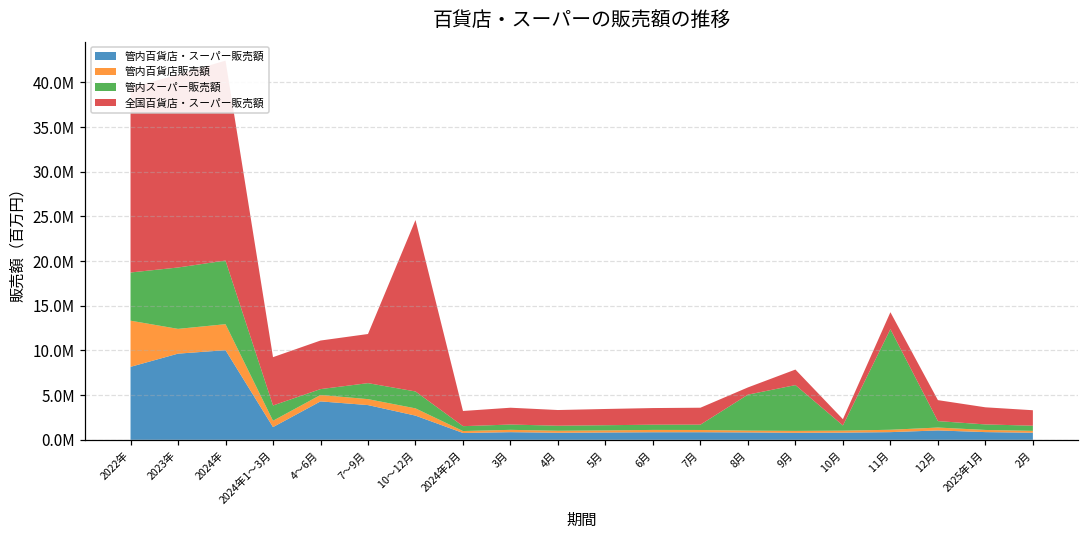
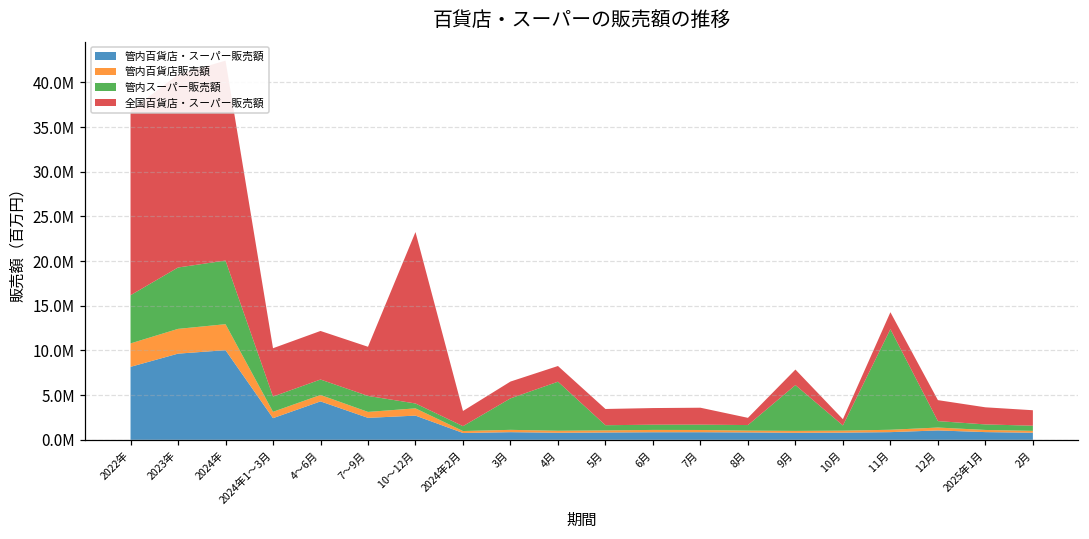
管内百貨店販売額, 2022年: 5000000 -> 3000000
管内百貨店・スーパー販売額, 2024年1～3月: 1000000 -> 2000000
管内スーパー販売額, 4～6月: 1000000 -> 2000000
管内百貨店・スーパー販売額, 7～9月: 4000000 -> 2000000
管内スーパー販売額, 10～12月: 2000000 -> 1000000
管内スーパー販売額, 3月: 1000000 -> 4000000
管内スーパー販売額, 4月: 1000000 -> 5000000
管内スーパー販売額, 8月: 4000000 -> 1000000
